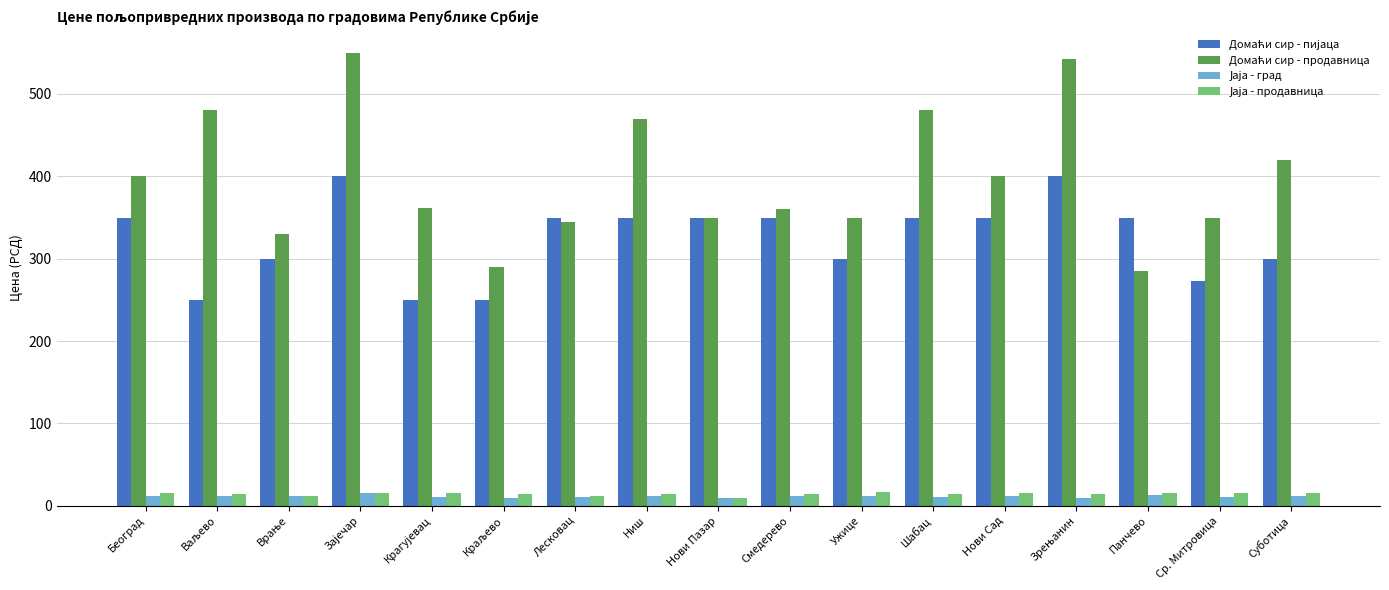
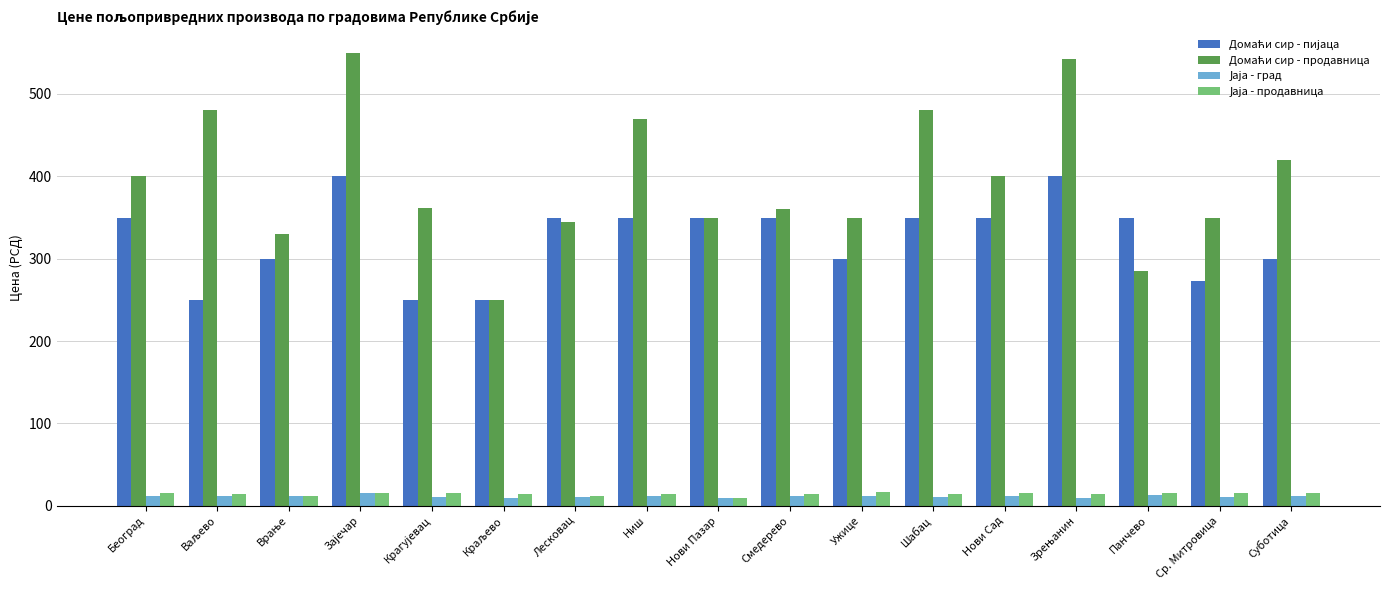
Домаћи сир - продавница, Краљево: 290 -> 250
